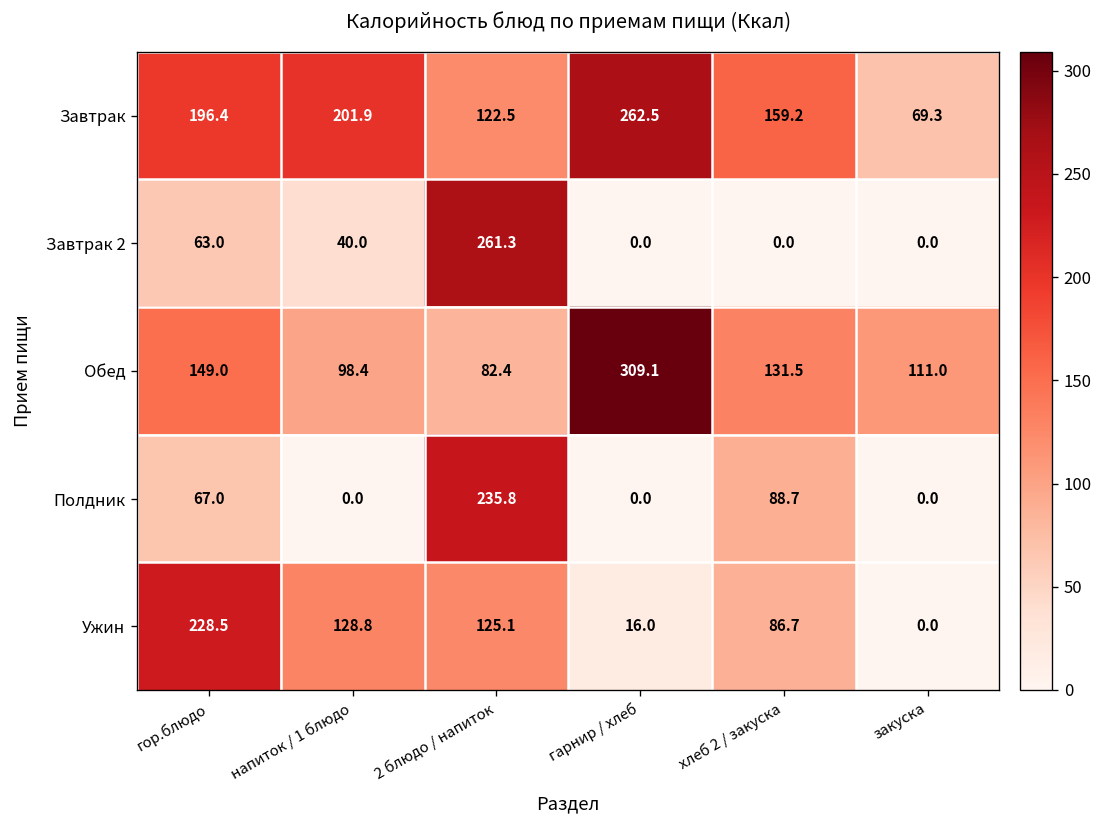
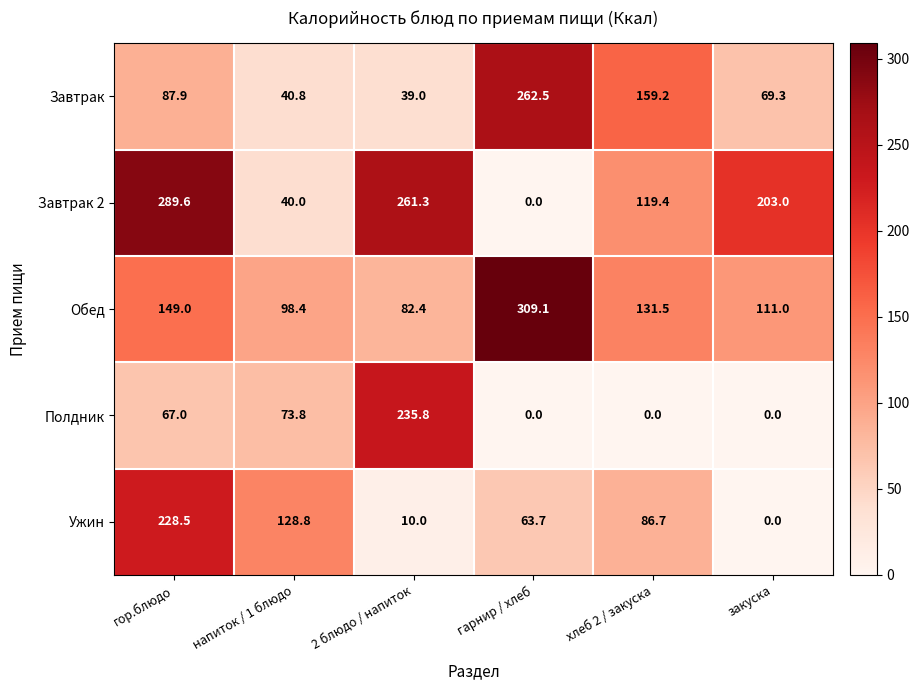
Завтрак, гор.блюдо: 196.4 -> 87.9
Завтрак, напиток / 1 блюдо: 201.9 -> 40.8
Завтрак, 2 блюдо / напиток: 122.5 -> 39.0
Завтрак 2, гор.блюдо: 63.0 -> 289.6
Завтрак 2, хлеб 2 / закуска: 0.0 -> 119.4
Завтрак 2, закуска: 0.0 -> 203.0
Полдник, напиток / 1 блюдо: 0.0 -> 73.8
Полдник, хлеб 2 / закуска: 88.7 -> 0.0
Ужин, 2 блюдо / напиток: 125.1 -> 10.0
Ужин, гарнир / хлеб: 16.0 -> 63.7
